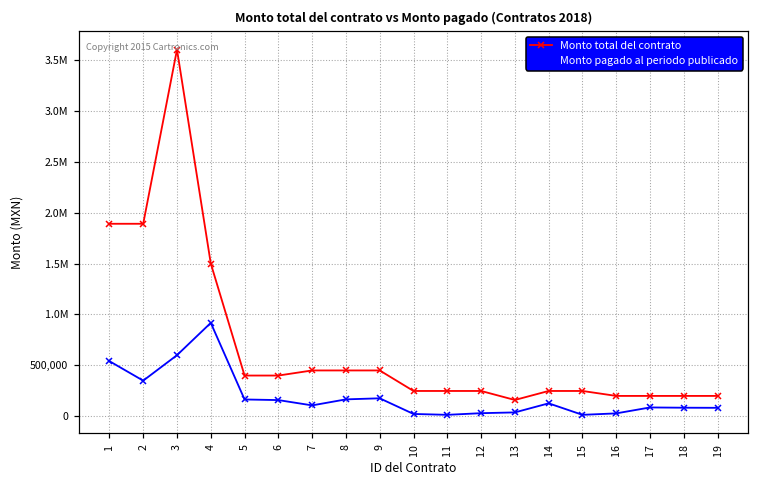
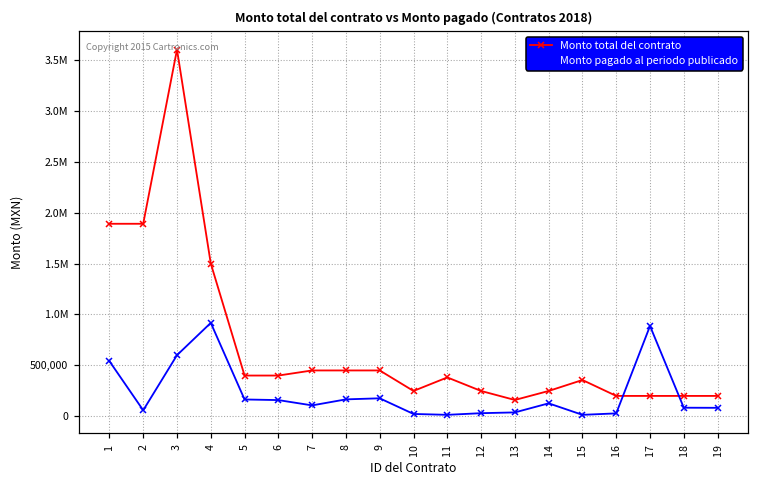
Monto pagado al periodo publicado, 2: 300,000 -> 100,000
Monto total del contrato, 11: 200,000 -> 400,000
Monto total del contrato, 15: 200,000 -> 400,000
Monto pagado al periodo publicado, 17: 100,000 -> 900,000
